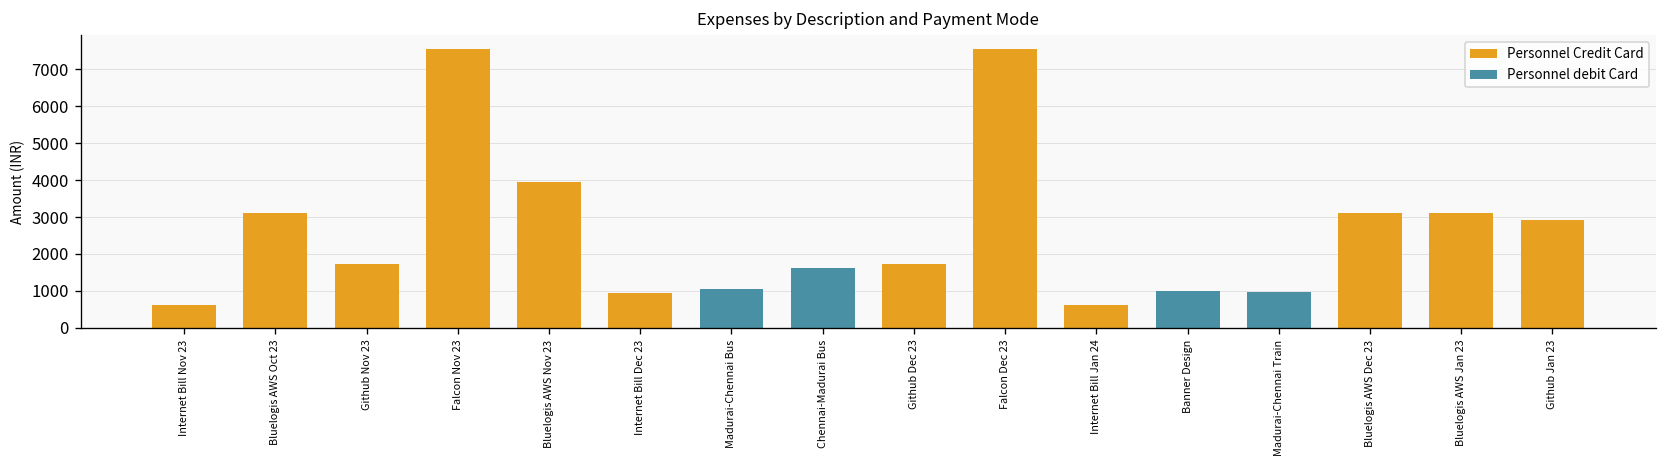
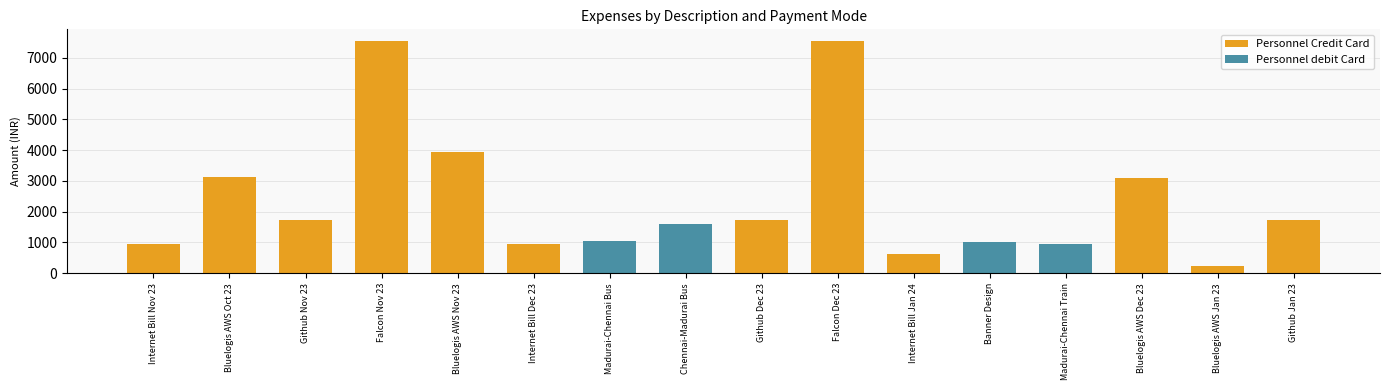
Personnel Credit Card, Internet Bill Nov 23: 600 -> 900
Personnel Credit Card, Bluelogis AWS Jan 23: 3100 -> 200
Personnel Credit Card, Github Jan 23: 2900 -> 1700
